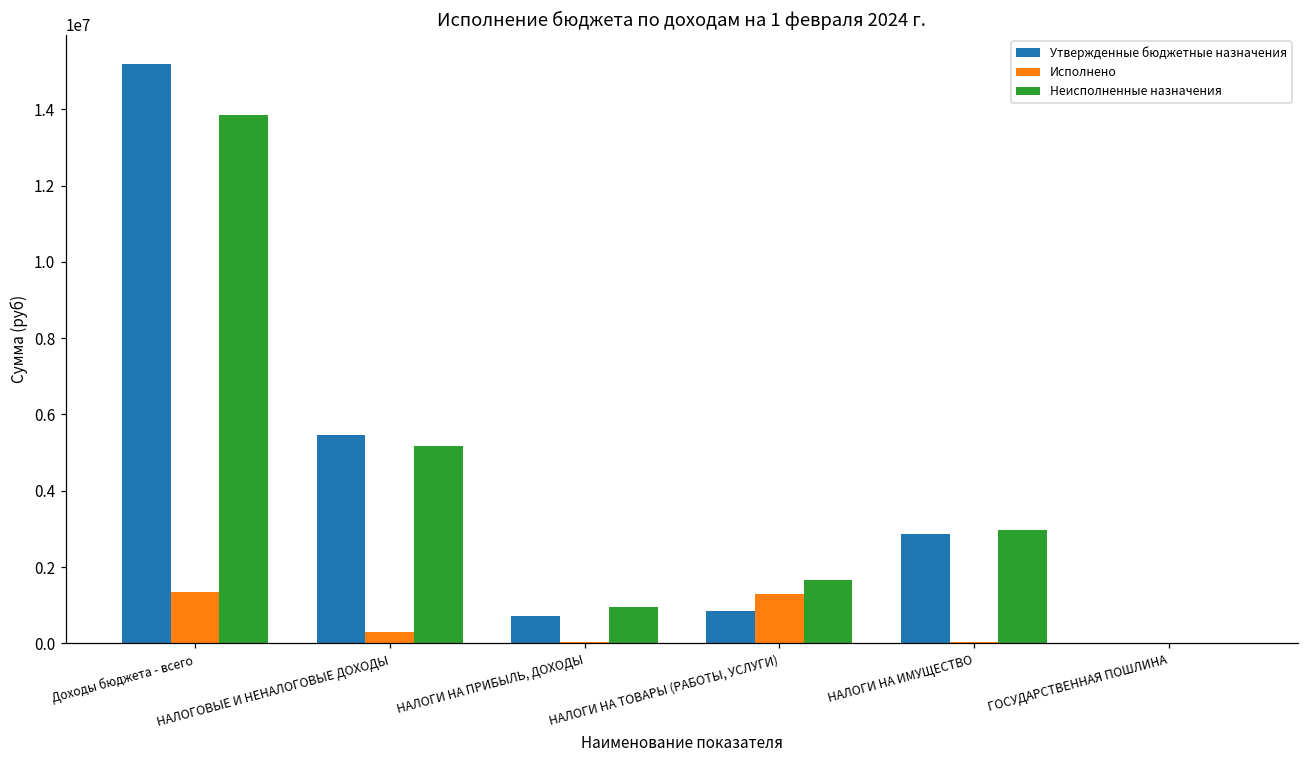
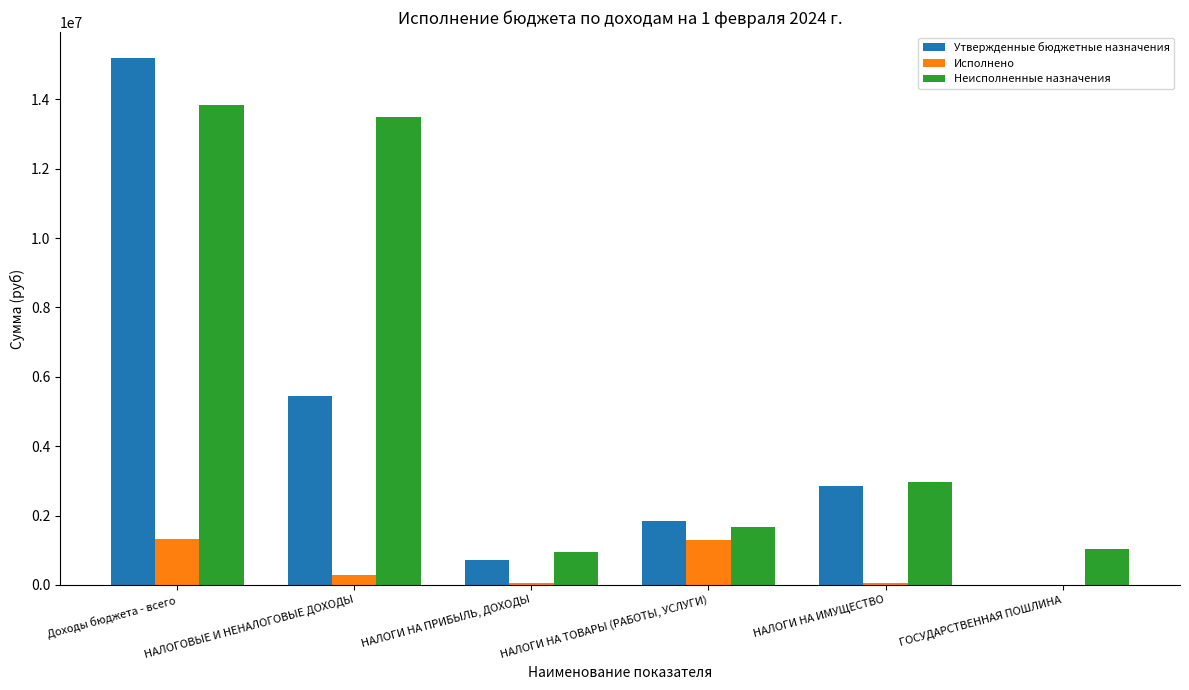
Неисполненные назначения, НАЛОГОВЫЕ И НЕНАЛОГОВЫЕ ДОХОДЫ: 5200000 -> 13500000
Утвержденные бюджетные назначения, НАЛОГИ НА ТОВАРЫ (РАБОТЫ, УСЛУГИ): 800000 -> 1800000
Неисполненные назначения, ГОСУДАРСТВЕННАЯ ПОШЛИНА: 0 -> 1000000
